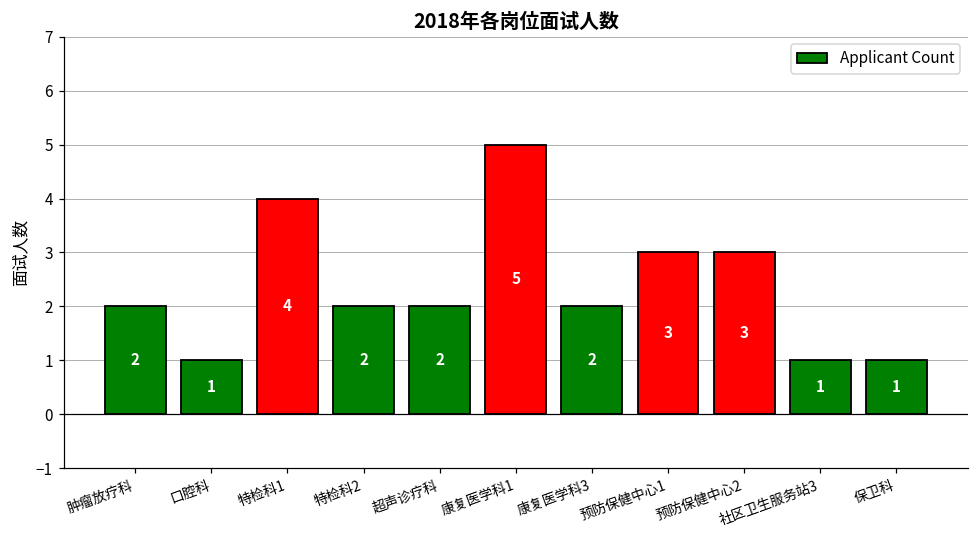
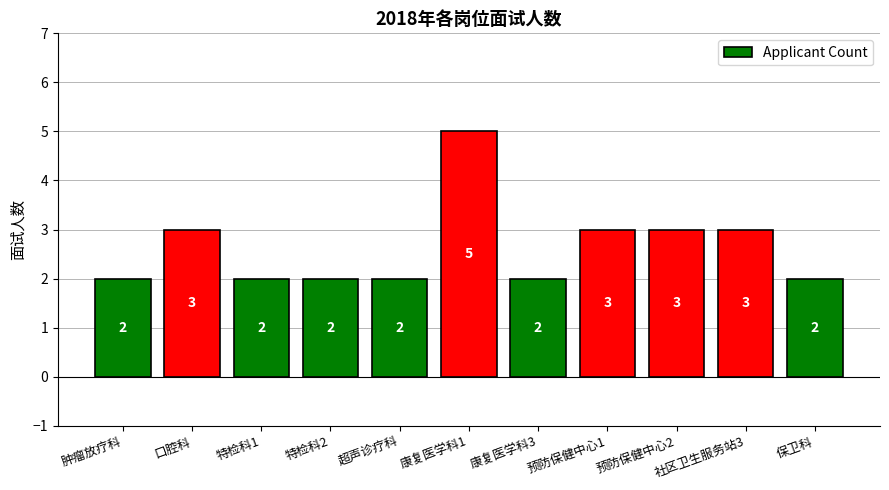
口腔科: 1 -> 3
特检科1: 4 -> 2
社区卫生服务站3: 1 -> 3
保卫科: 1 -> 2
